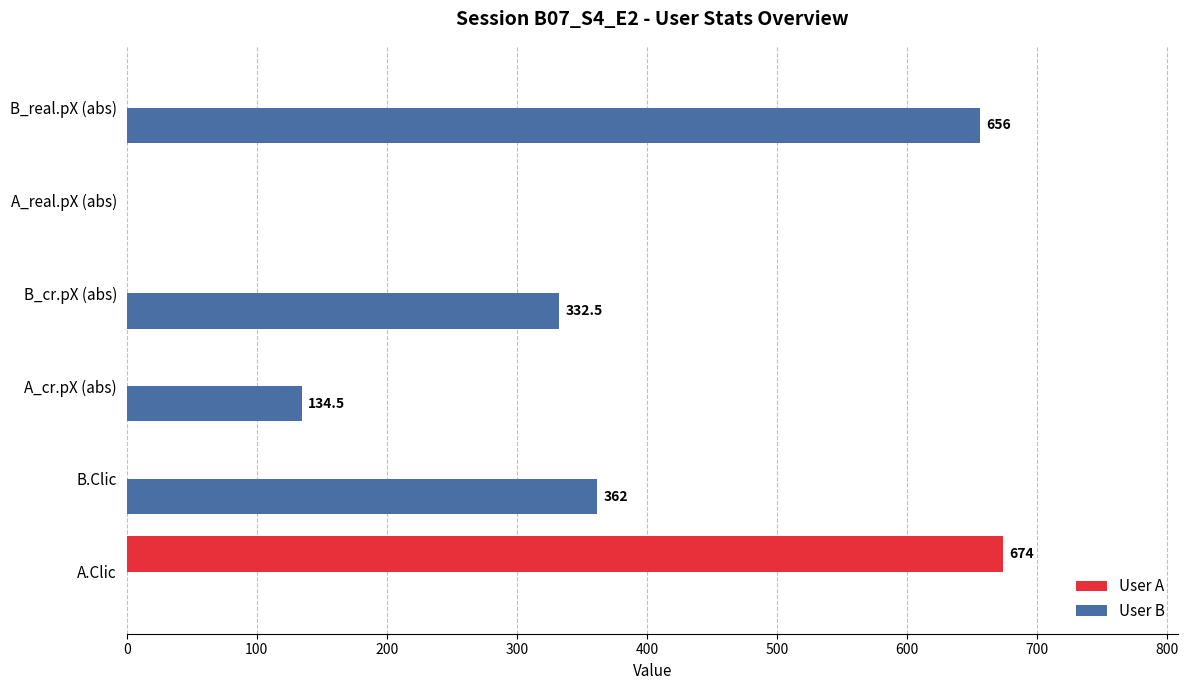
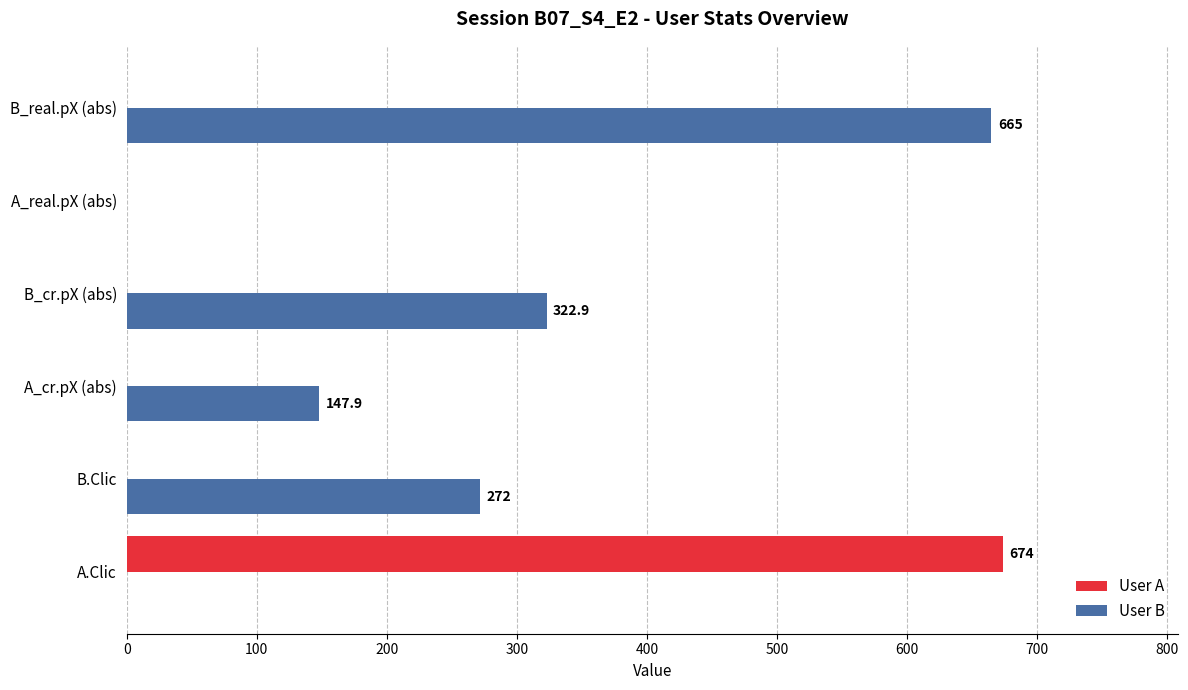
User B, B_real.pX (abs): 656 -> 665
User B, B_cr.pX (abs): 332.5 -> 322.9
User B, A_cr.pX (abs): 134.5 -> 147.9
User B, B.Clic: 362 -> 272
